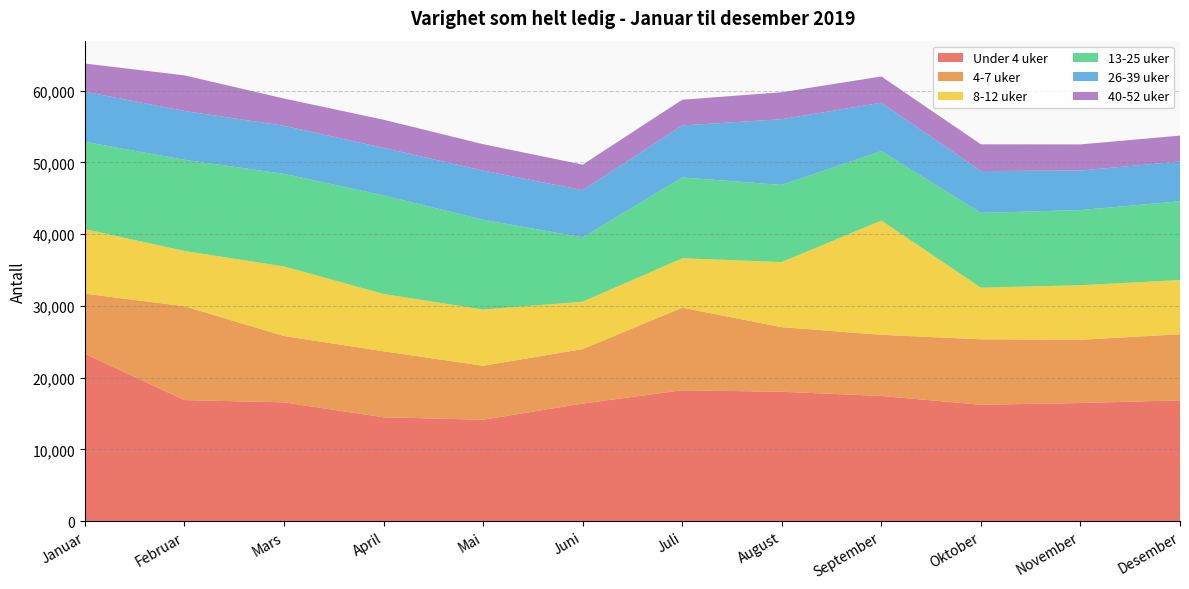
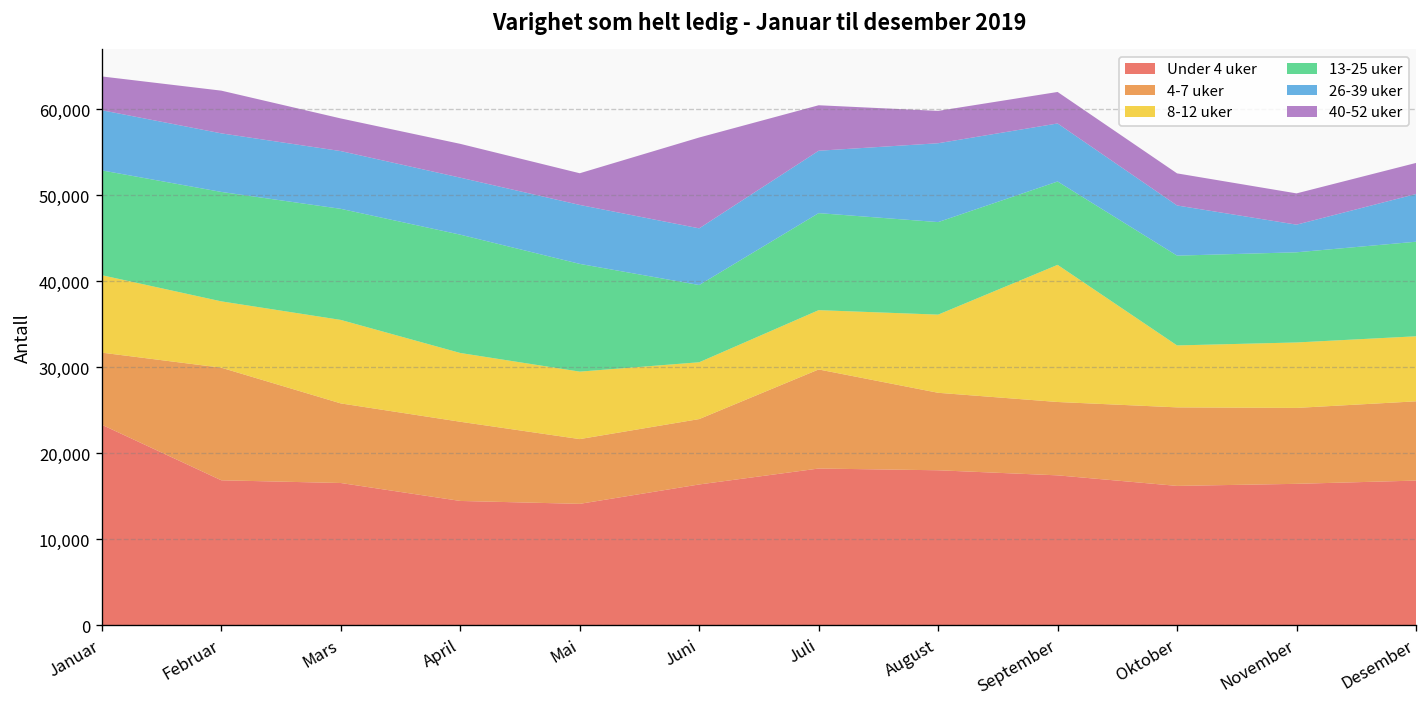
40-52 uker, Juni: 4,000 -> 11,000
40-52 uker, Juli: 4,000 -> 5,000
26-39 uker, November: 6,000 -> 3,000
